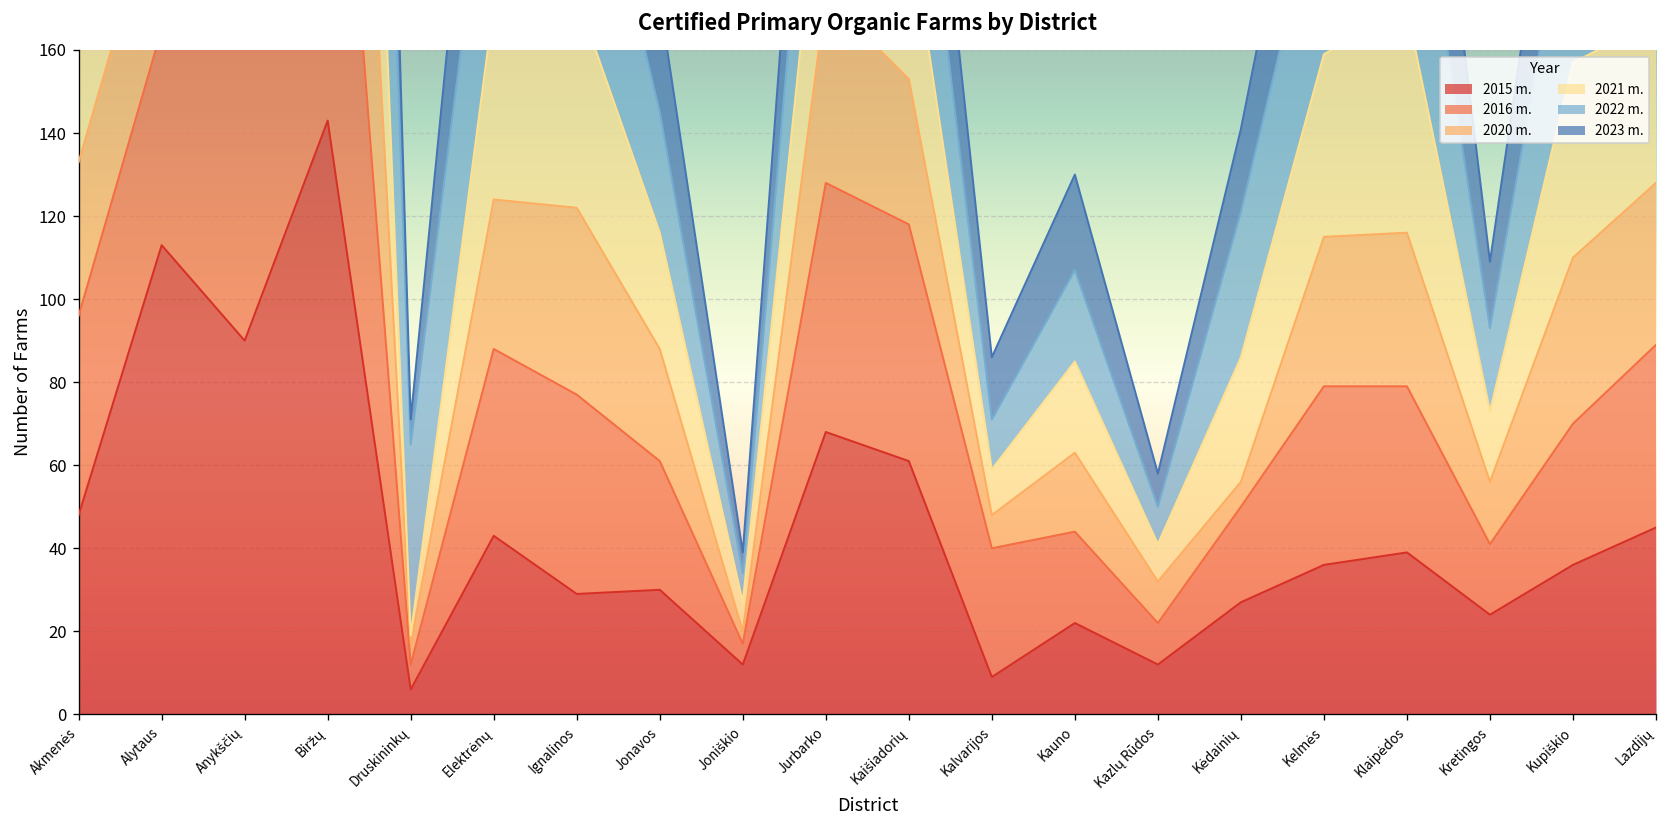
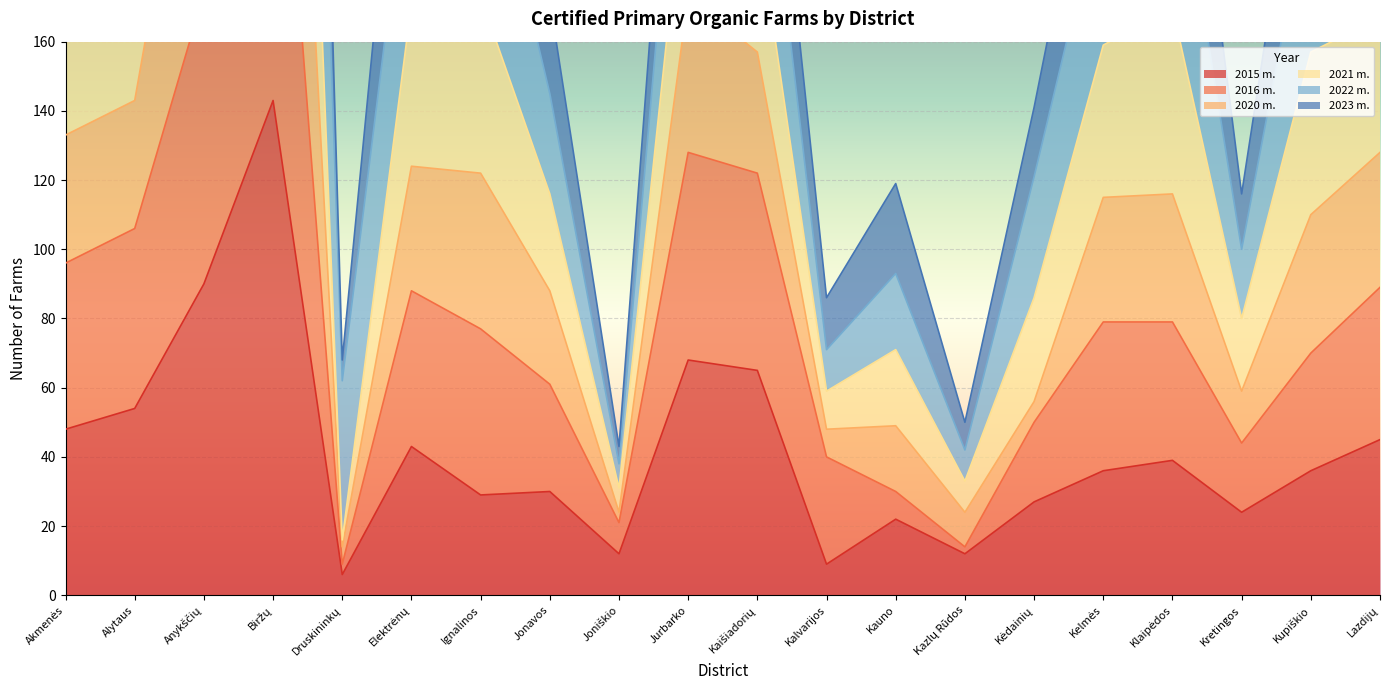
2015 m., Alytaus: 113 -> 54
2016 m., Druskininkų: 6 -> 3
2016 m., Joniškio: 5 -> 9
2015 m., Kaišiadorių: 61 -> 65
2016 m., Kauno: 22 -> 8
2023 m., Kauno: 23 -> 26
2016 m., Kazlų Rūdos: 10 -> 2
2016 m., Kretingos: 17 -> 20
2021 m., Kretingos: 17 -> 21
